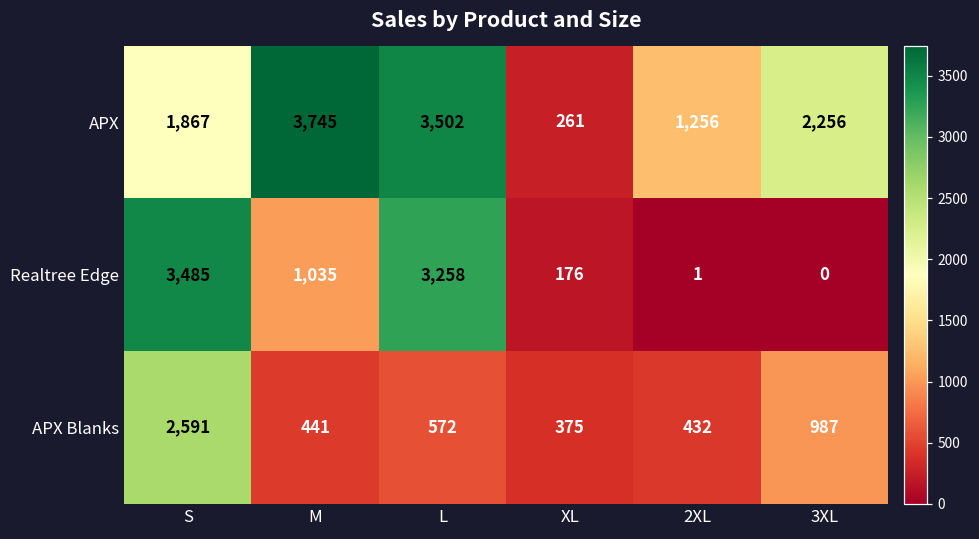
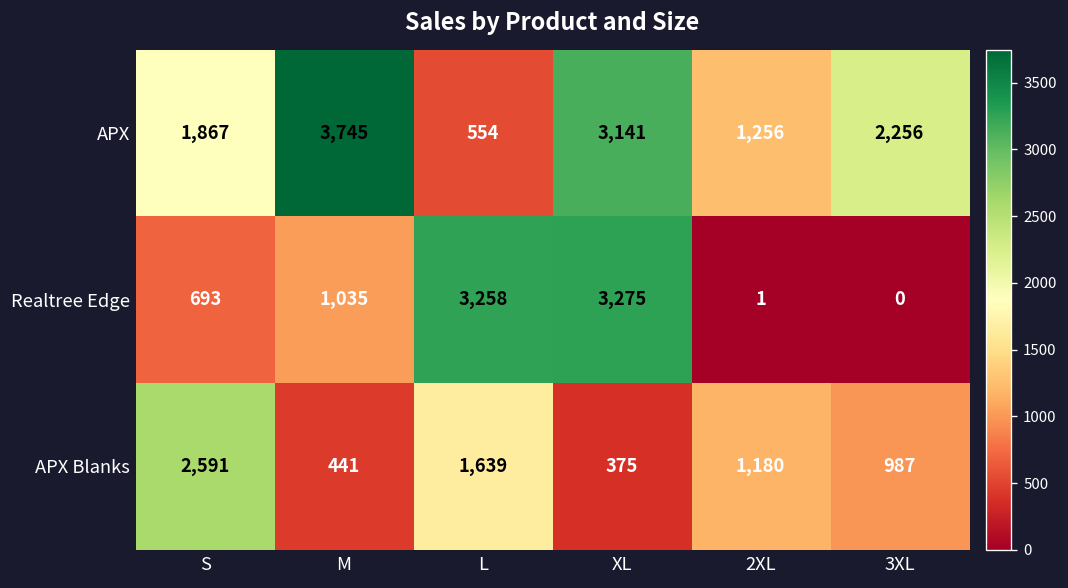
APX, L: 3,502 -> 554
APX, XL: 261 -> 3,141
Realtree Edge, S: 3,485 -> 693
Realtree Edge, XL: 176 -> 3,275
APX Blanks, L: 572 -> 1,639
APX Blanks, 2XL: 432 -> 1,180
